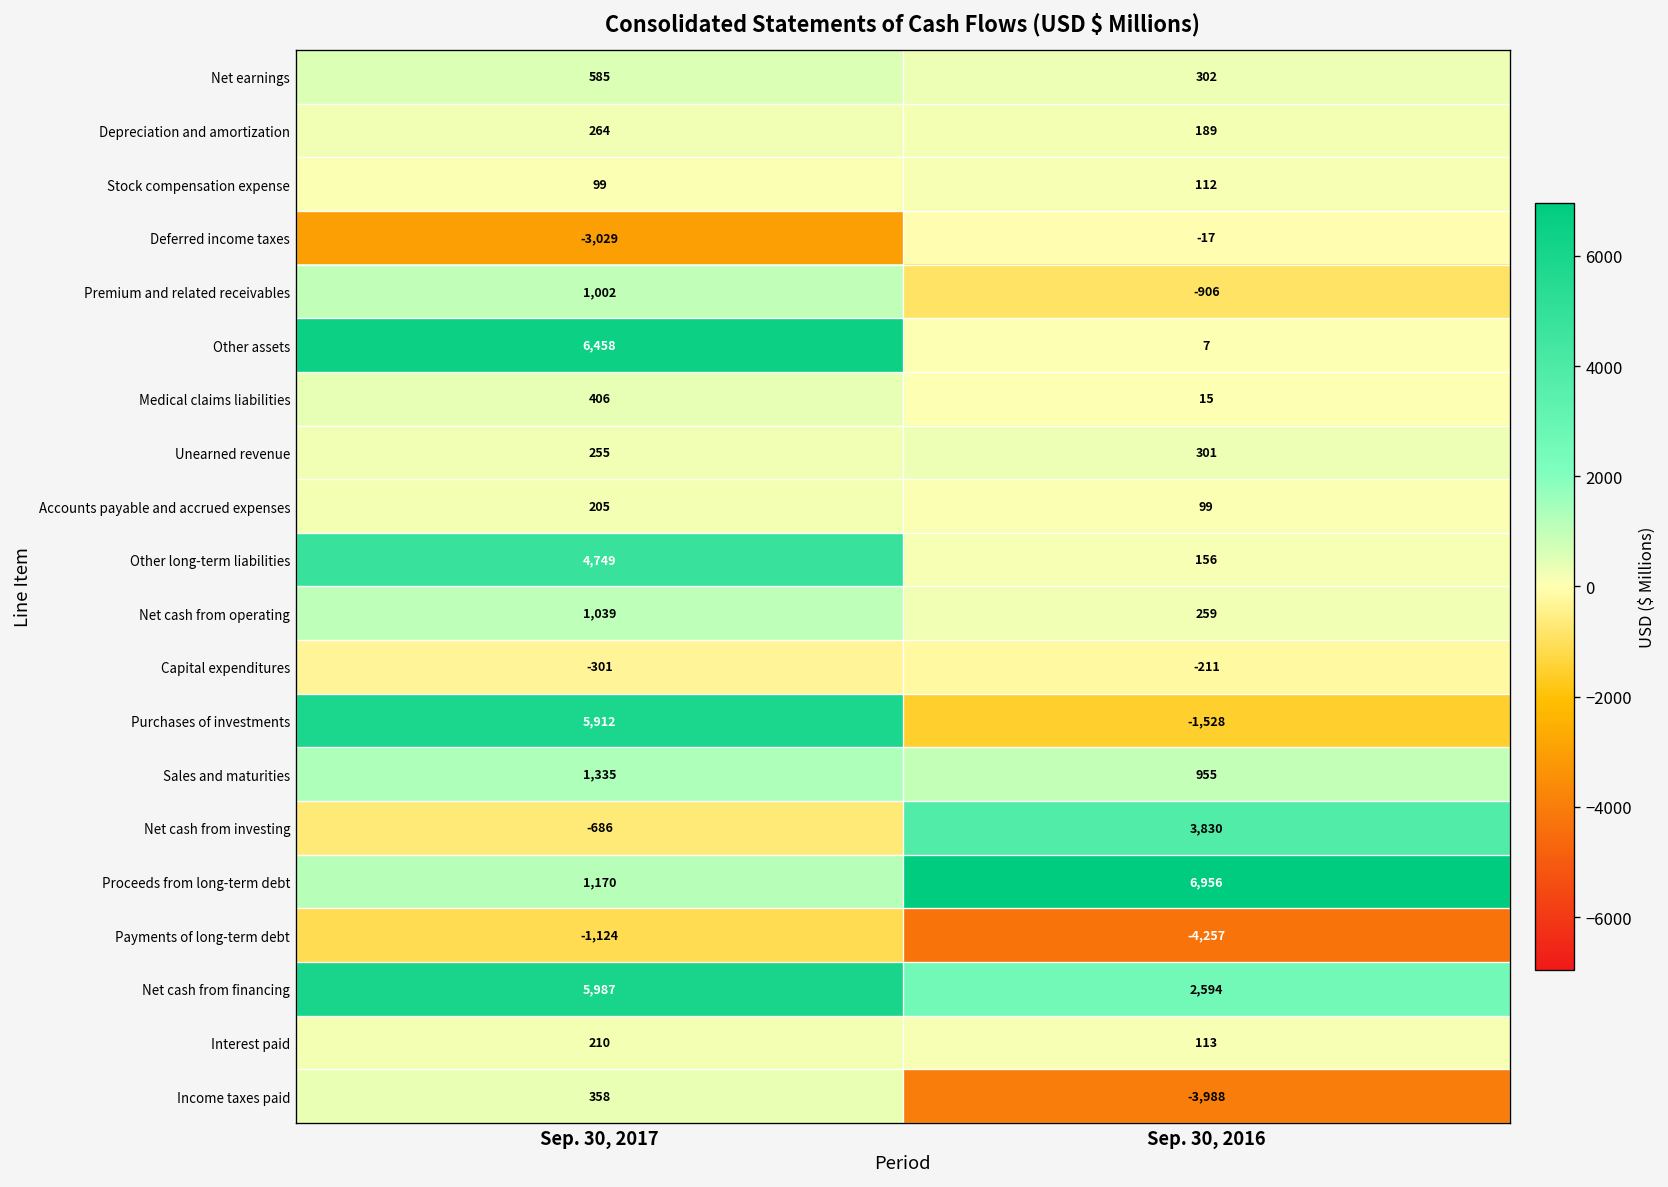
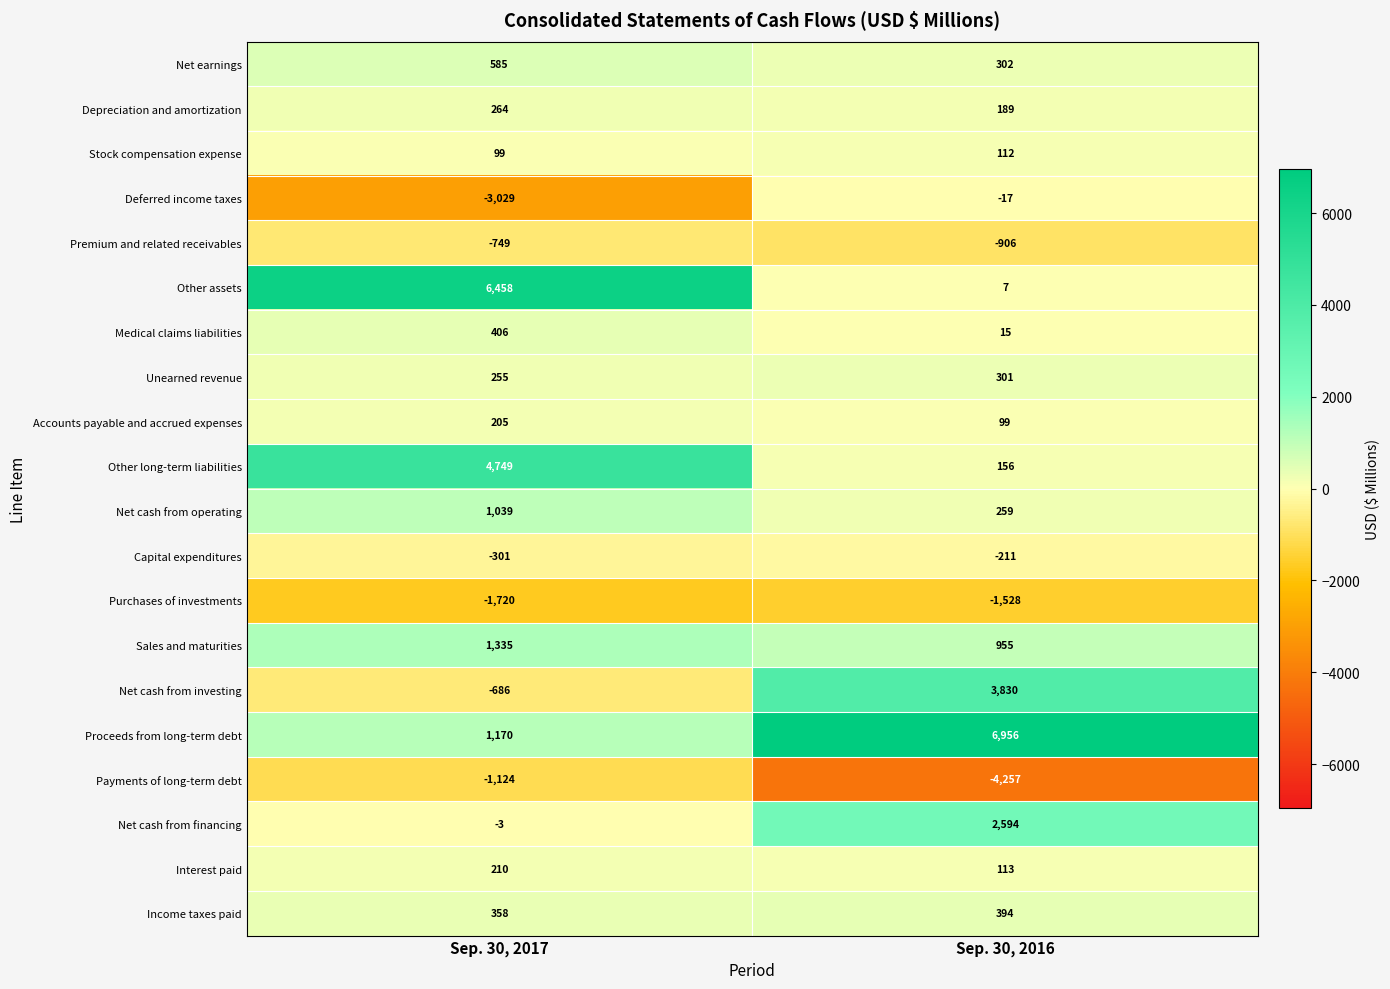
Premium and related receivables, Sep. 30, 2017: 1,002 -> -749
Purchases of investments, Sep. 30, 2017: 5,912 -> -1,720
Net cash from financing, Sep. 30, 2017: 5,987 -> -3
Income taxes paid, Sep. 30, 2016: -3,988 -> 394
